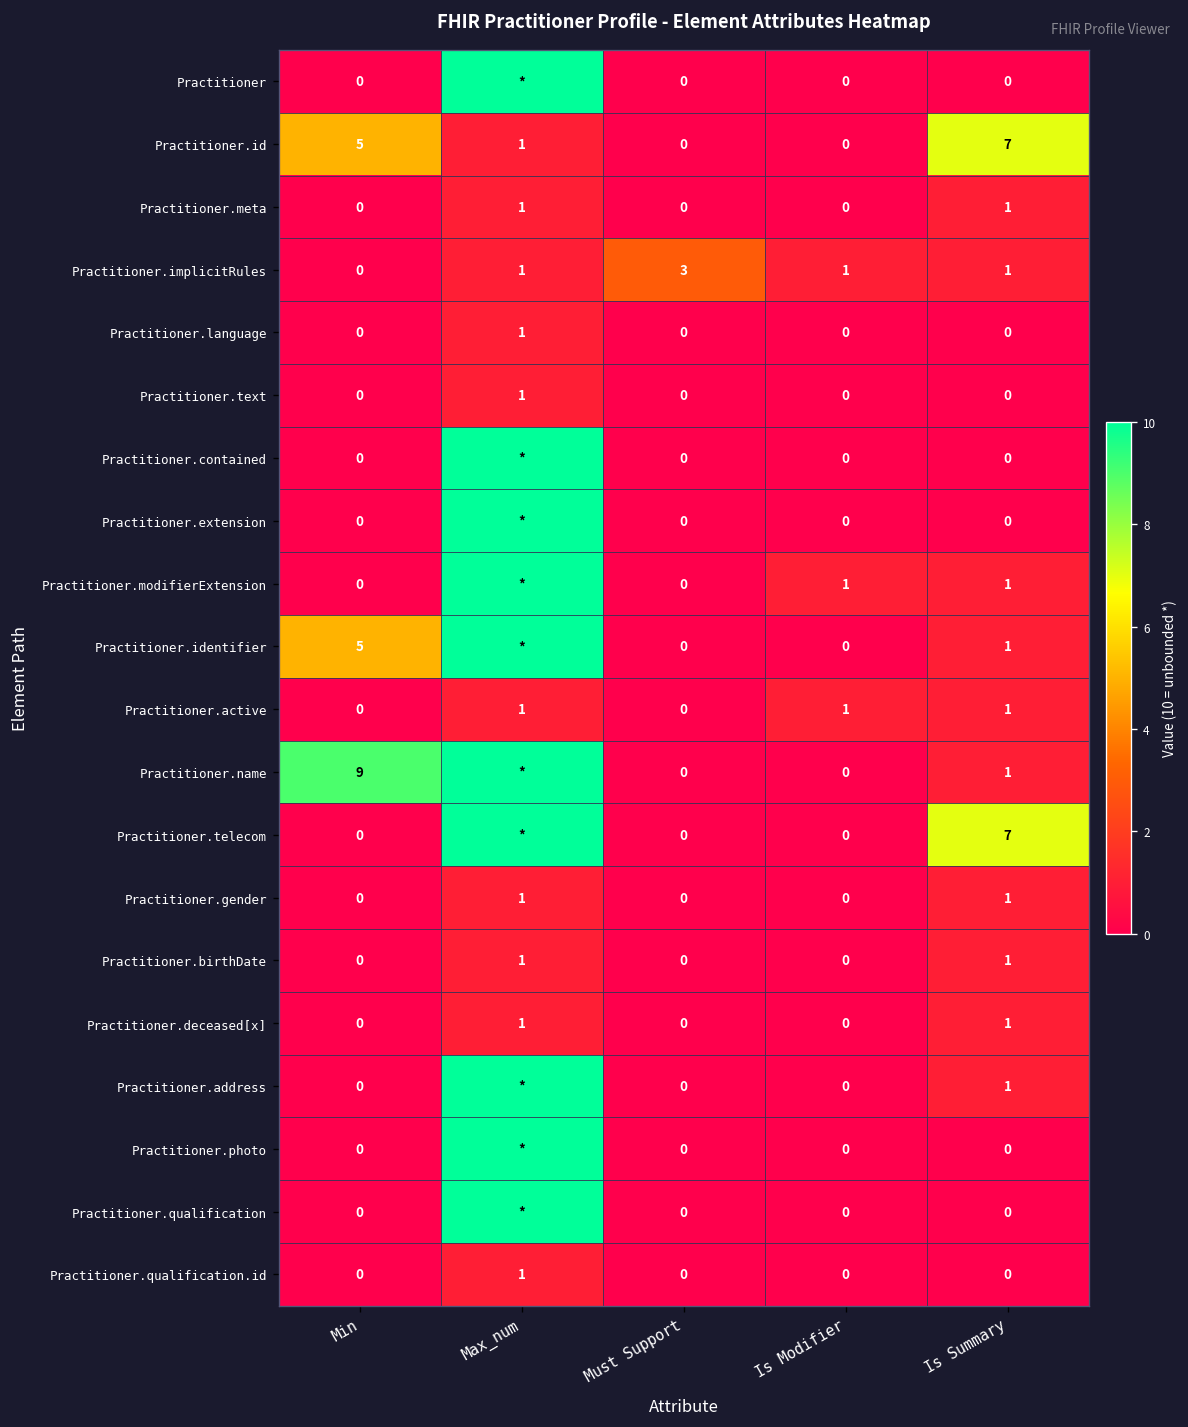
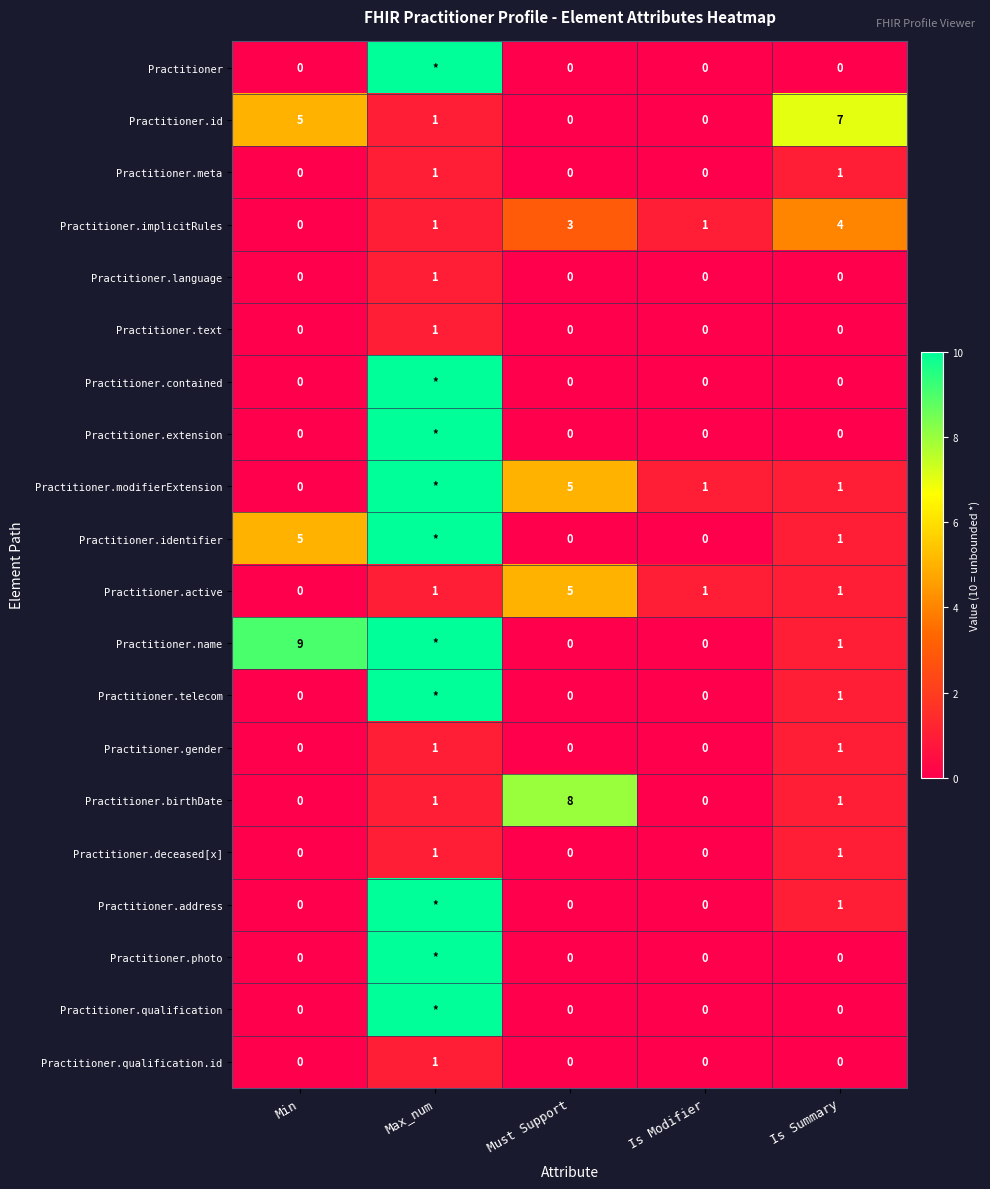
Practitioner.implicitRules, Is Summary: 1 -> 4
Practitioner.modifierExtension, Must Support: 0 -> 5
Practitioner.active, Must Support: 0 -> 5
Practitioner.telecom, Is Summary: 7 -> 1
Practitioner.birthDate, Must Support: 0 -> 8
